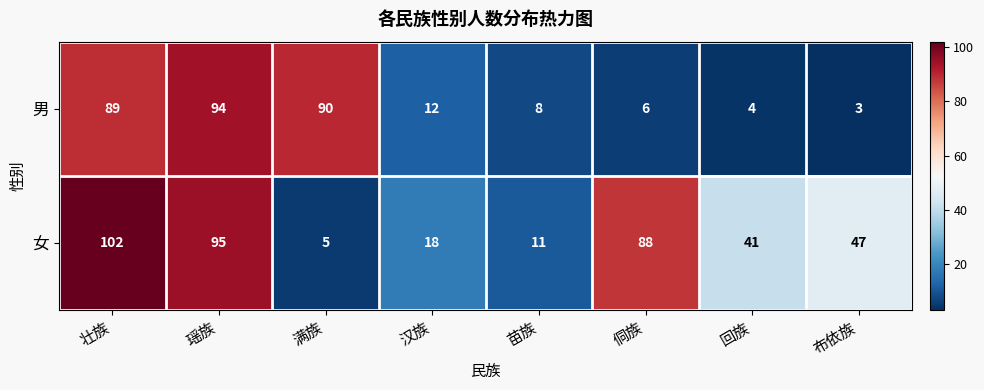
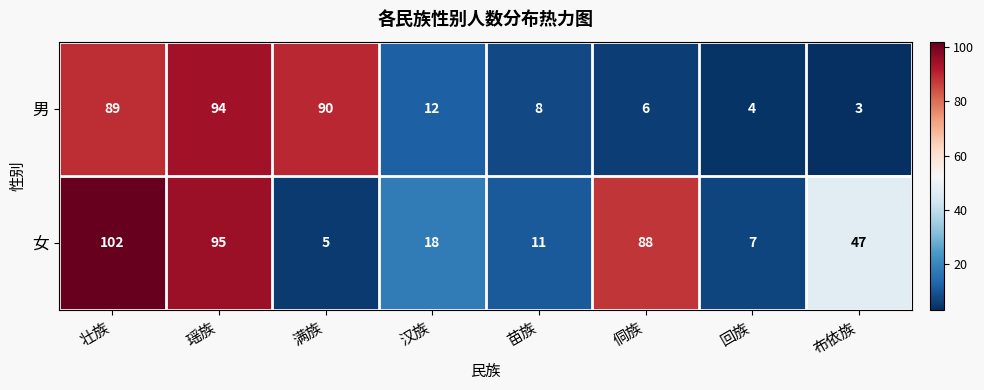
女, 回族: 41 -> 7
